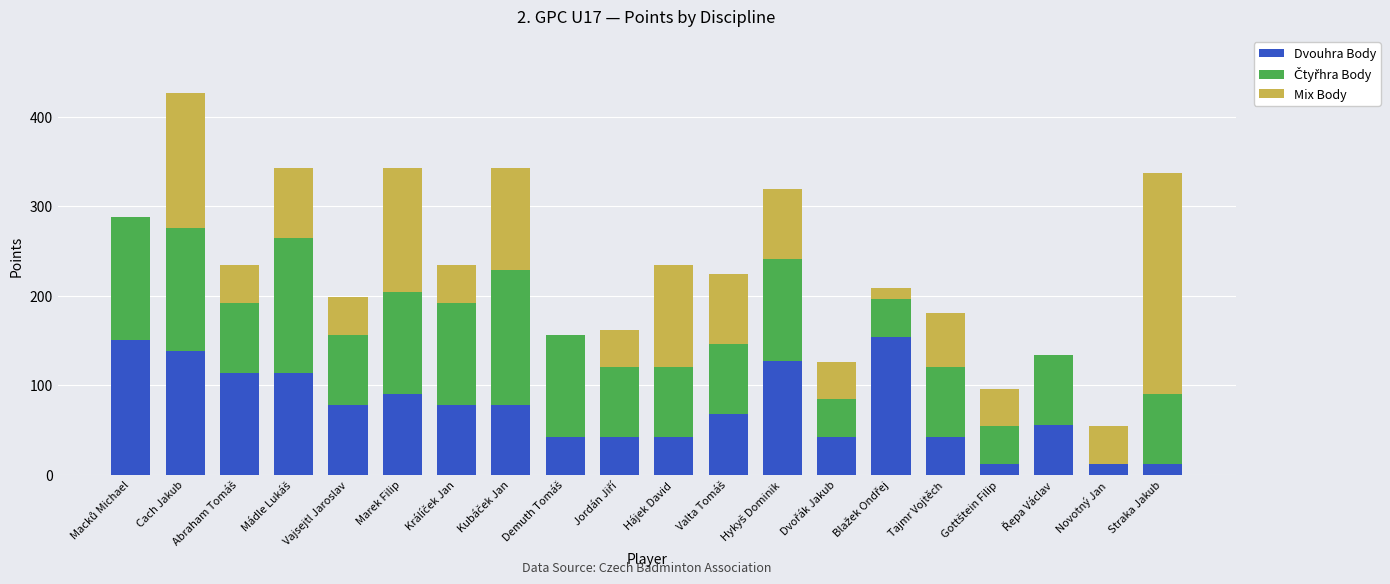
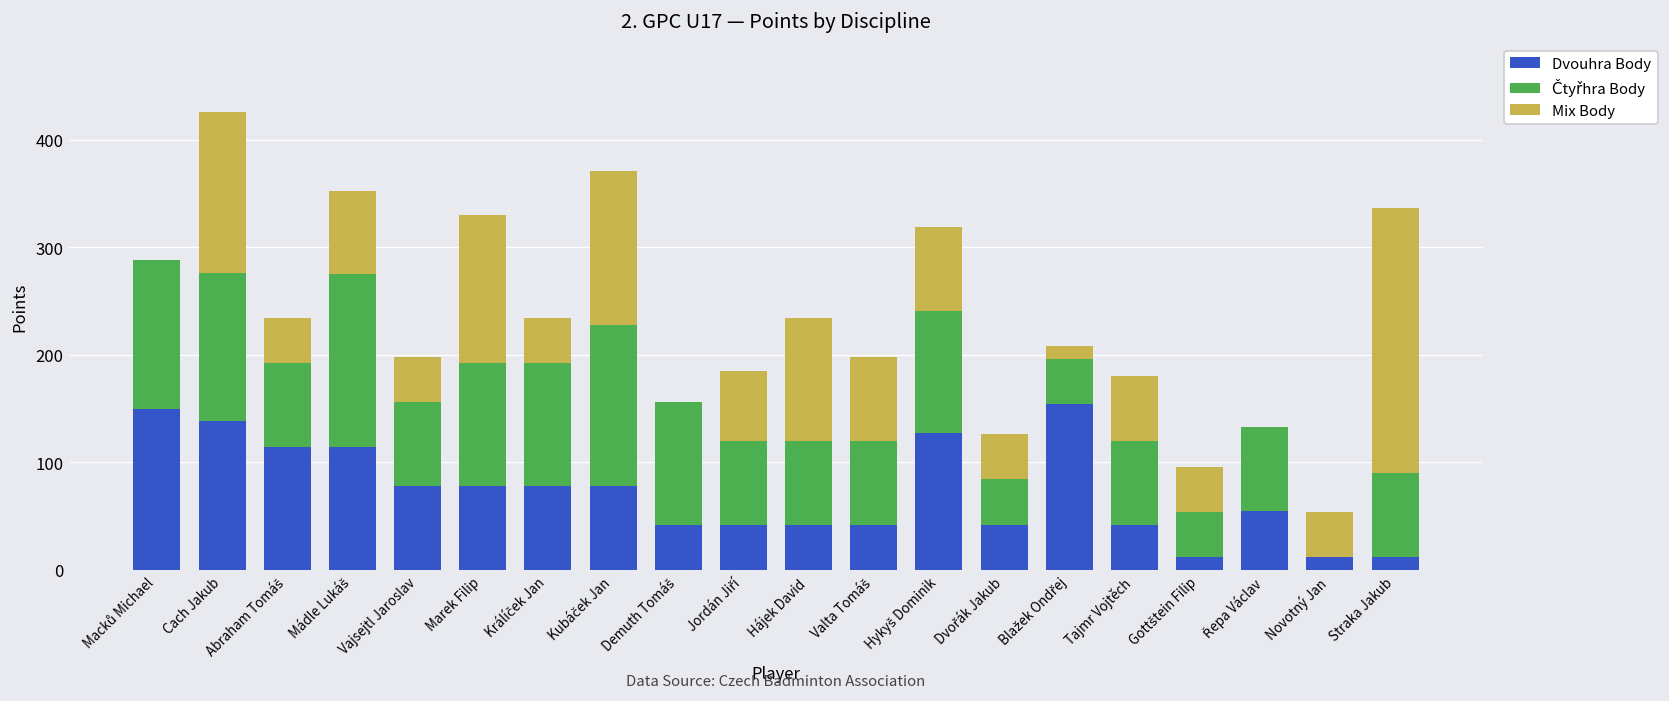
Čtyřhra Body, Mádle Lukáš: 150 -> 160
Dvouhra Body, Marek Filip: 90 -> 80
Mix Body, Kubáček Jan: 110 -> 140
Mix Body, Jordán Jiří: 40 -> 70
Dvouhra Body, Valta Tomáš: 70 -> 40
